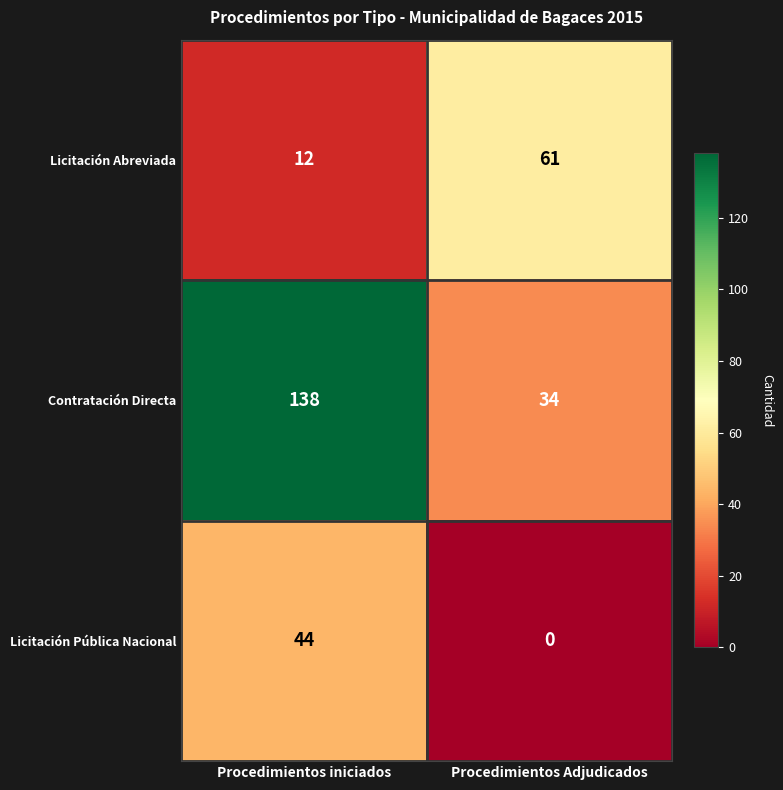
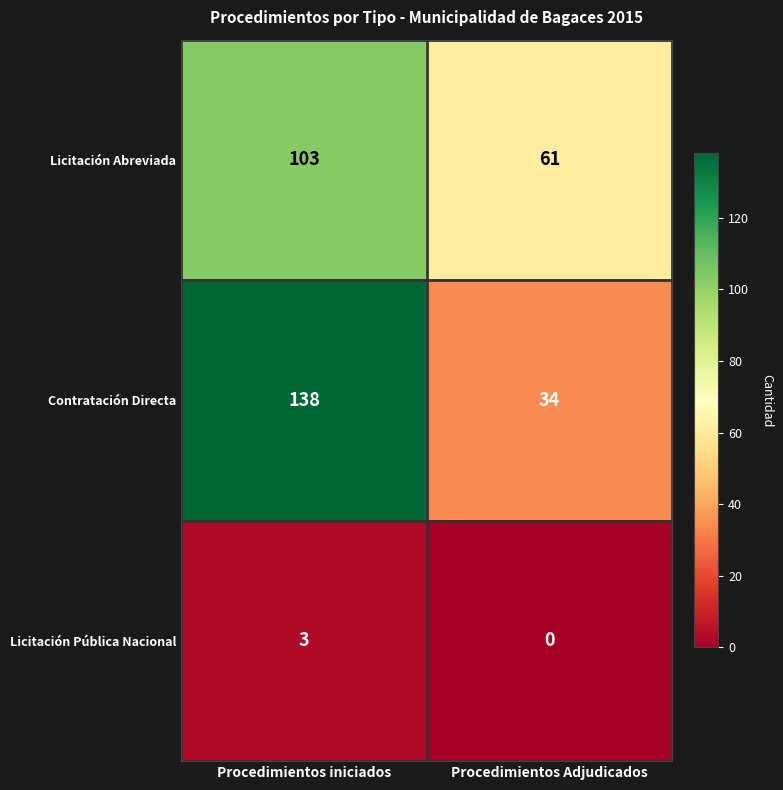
Licitación Abreviada, Procedimientos iniciados: 12 -> 103
Licitación Pública Nacional, Procedimientos iniciados: 44 -> 3
